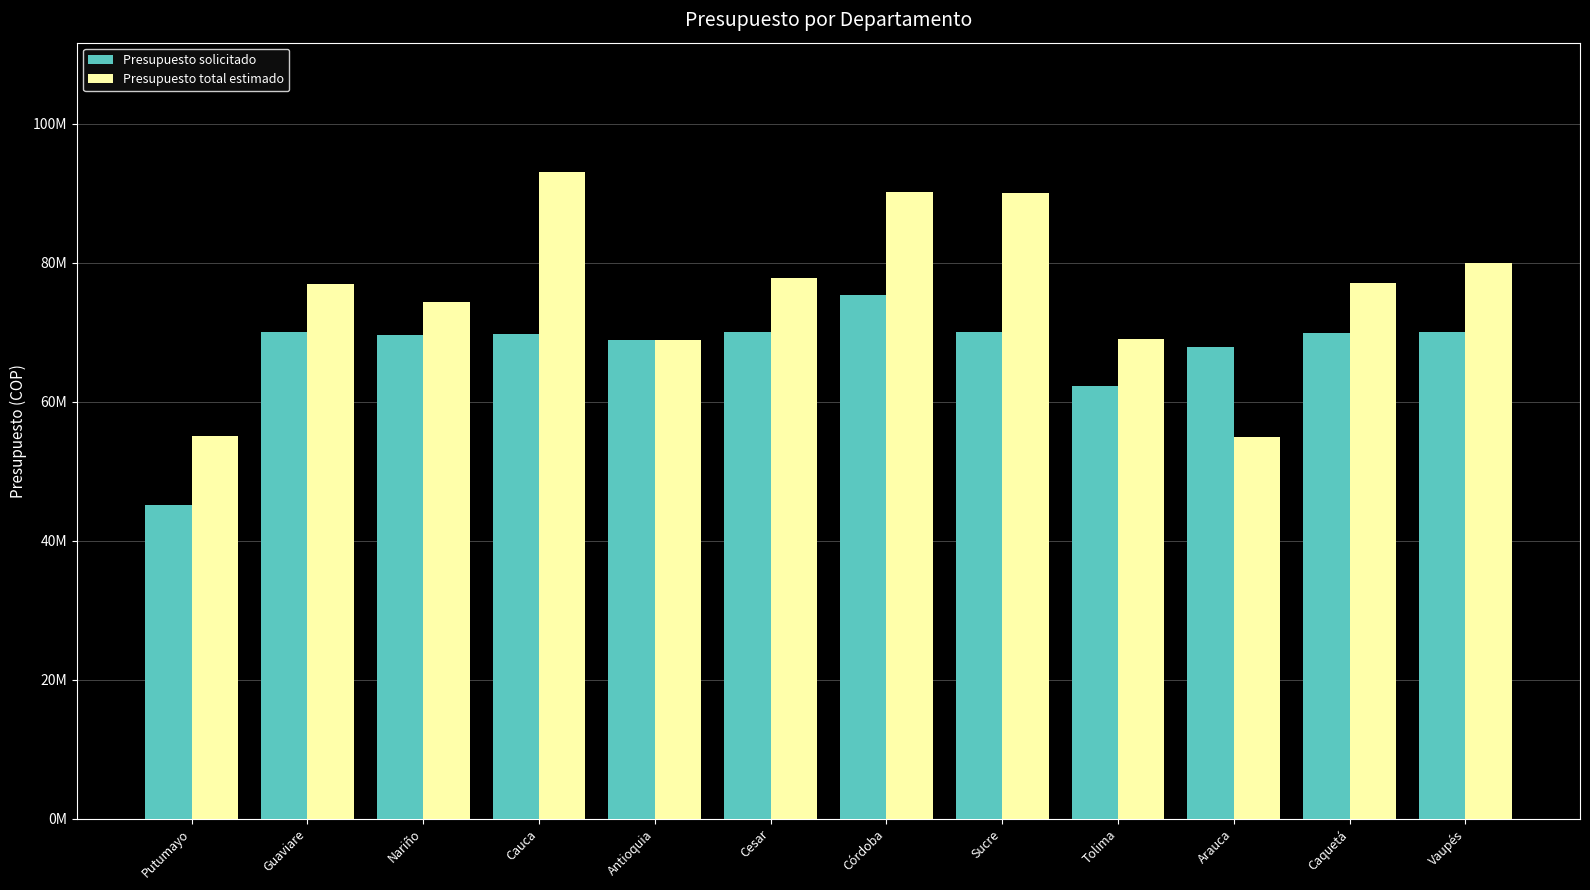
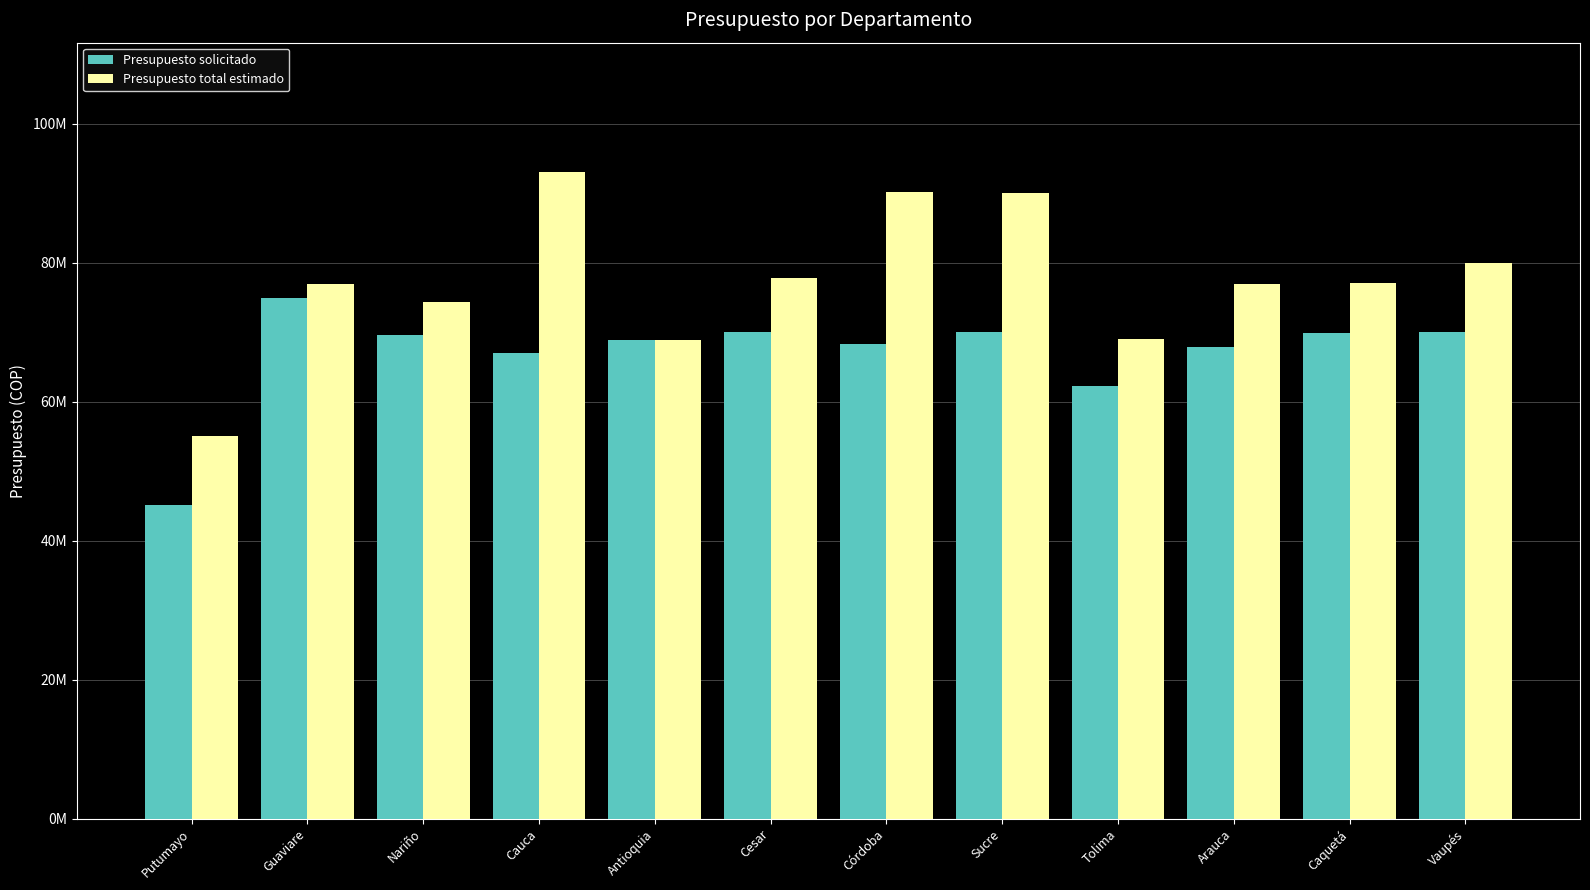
Presupuesto solicitado, Guaviare: 70000000 -> 75000000
Presupuesto solicitado, Cauca: 70000000 -> 67000000
Presupuesto solicitado, Córdoba: 75000000 -> 68000000
Presupuesto total estimado, Arauca: 55000000 -> 77000000
